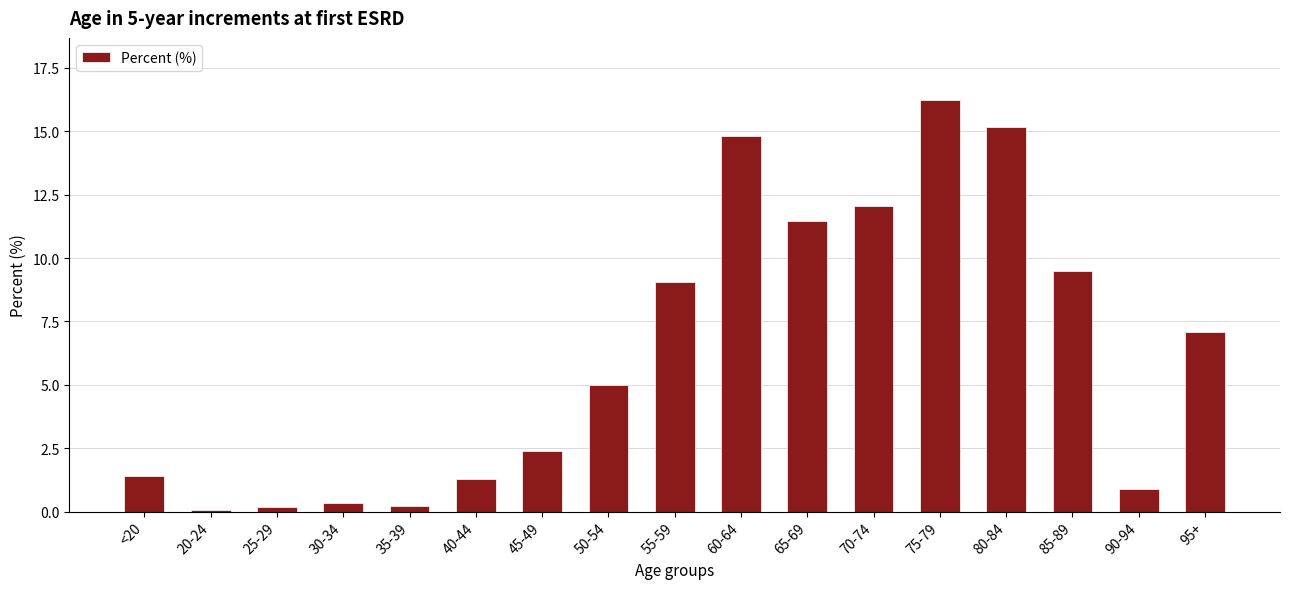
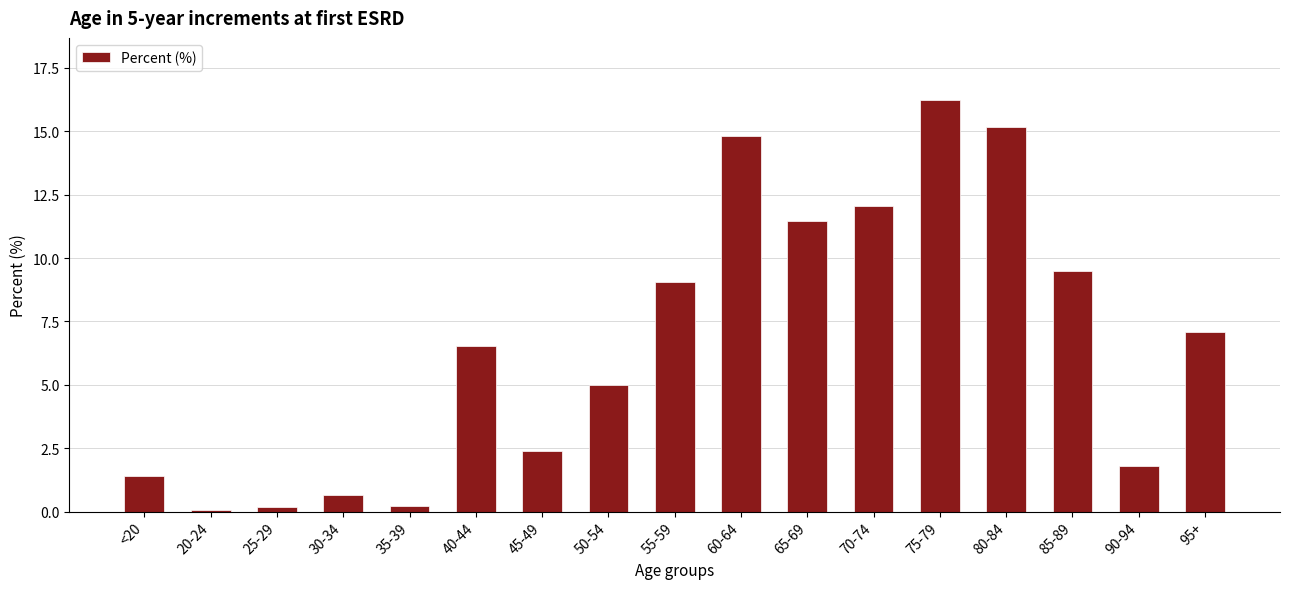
30-34: 0.3 -> 0.7
40-44: 1.3 -> 6.5
90-94: 0.9 -> 1.8
